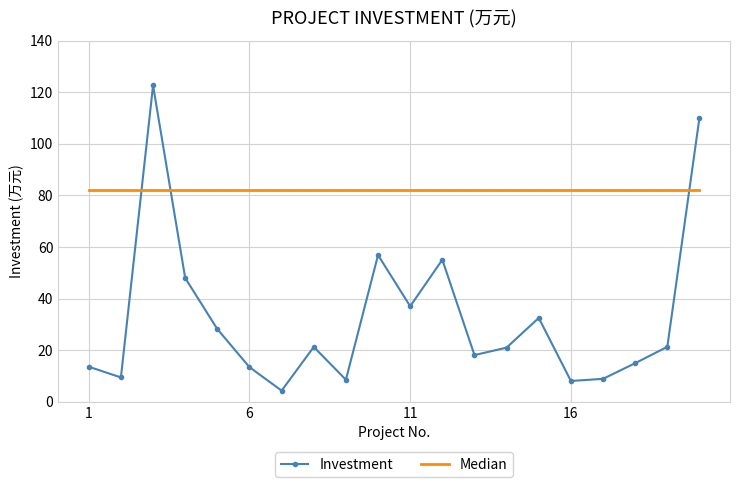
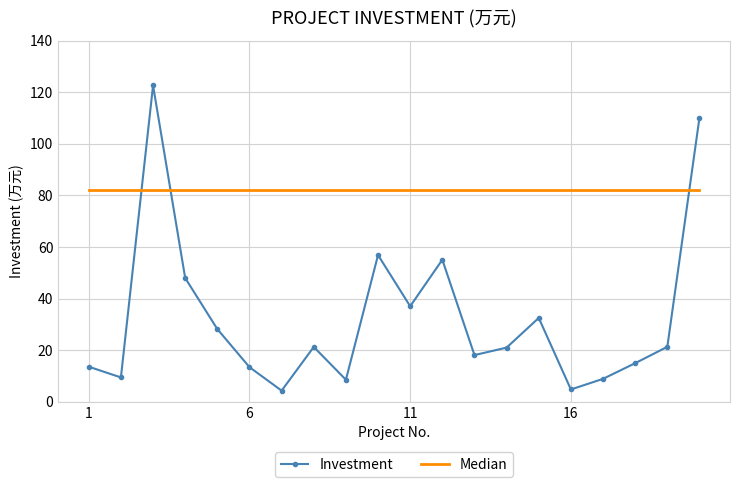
Investment, 16: 8 -> 5
